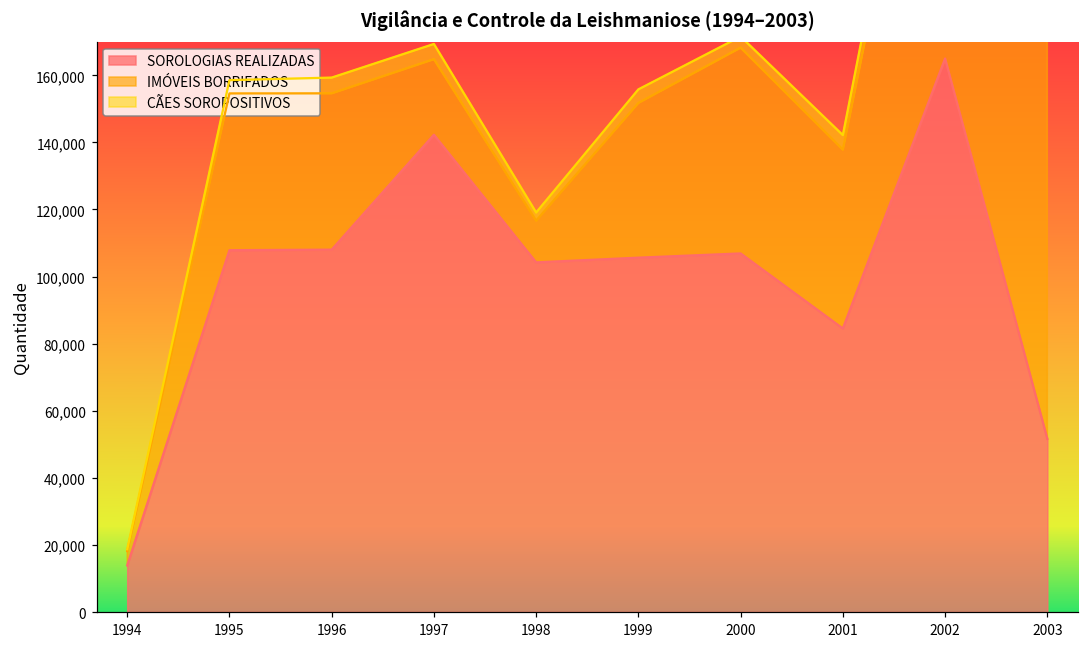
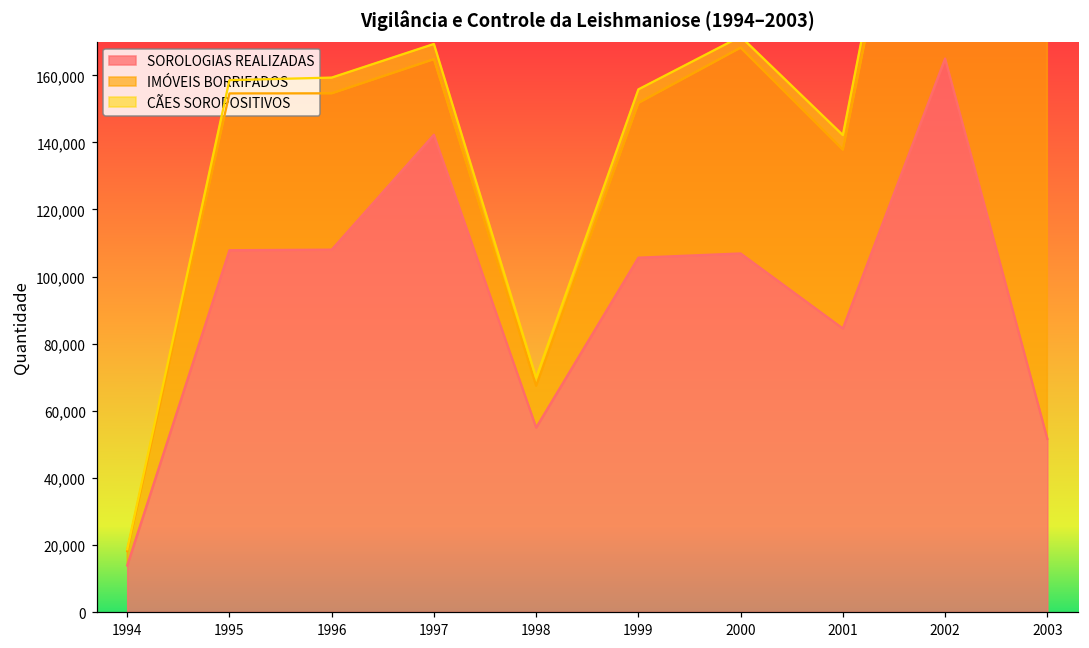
SOROLOGIAS REALIZADAS, 1998: 104,000 -> 55,000
